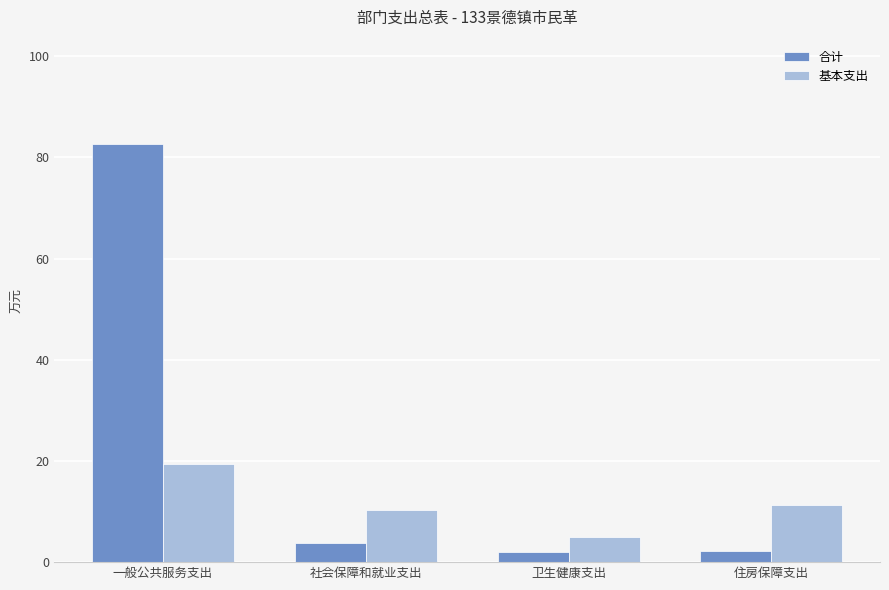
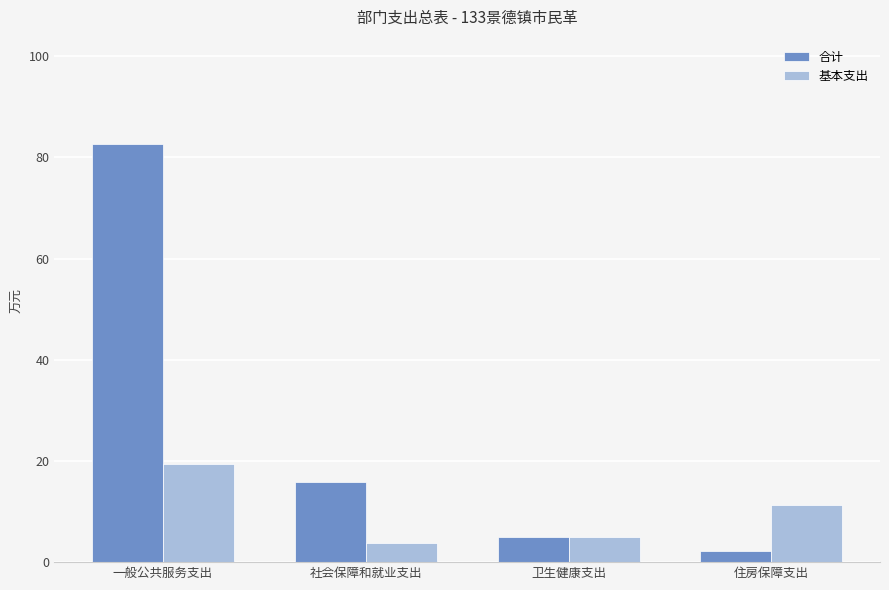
合计, 社会保障和就业支出: 4 -> 16
基本支出, 社会保障和就业支出: 10 -> 4
合计, 卫生健康支出: 2 -> 5
